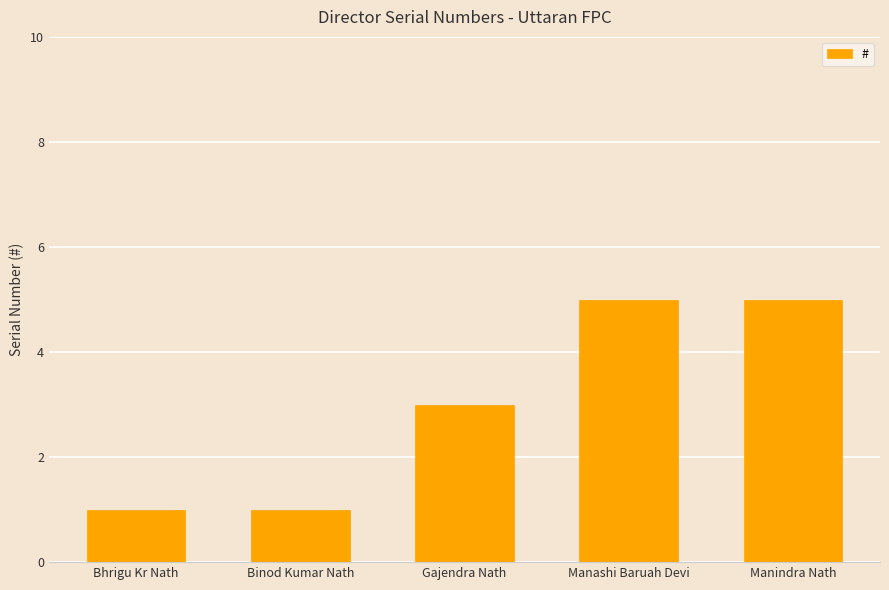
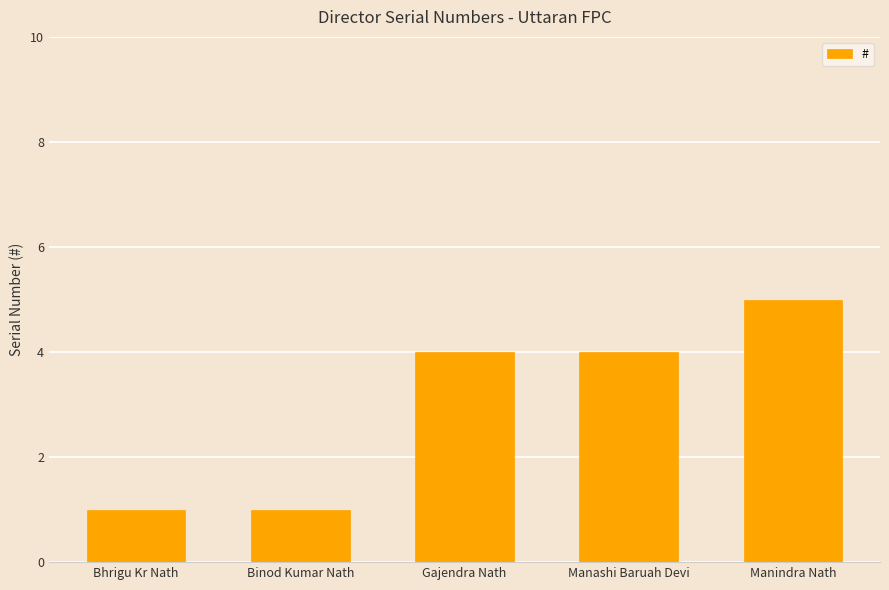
Gajendra Nath: 3 -> 4
Manashi Baruah Devi: 5 -> 4
